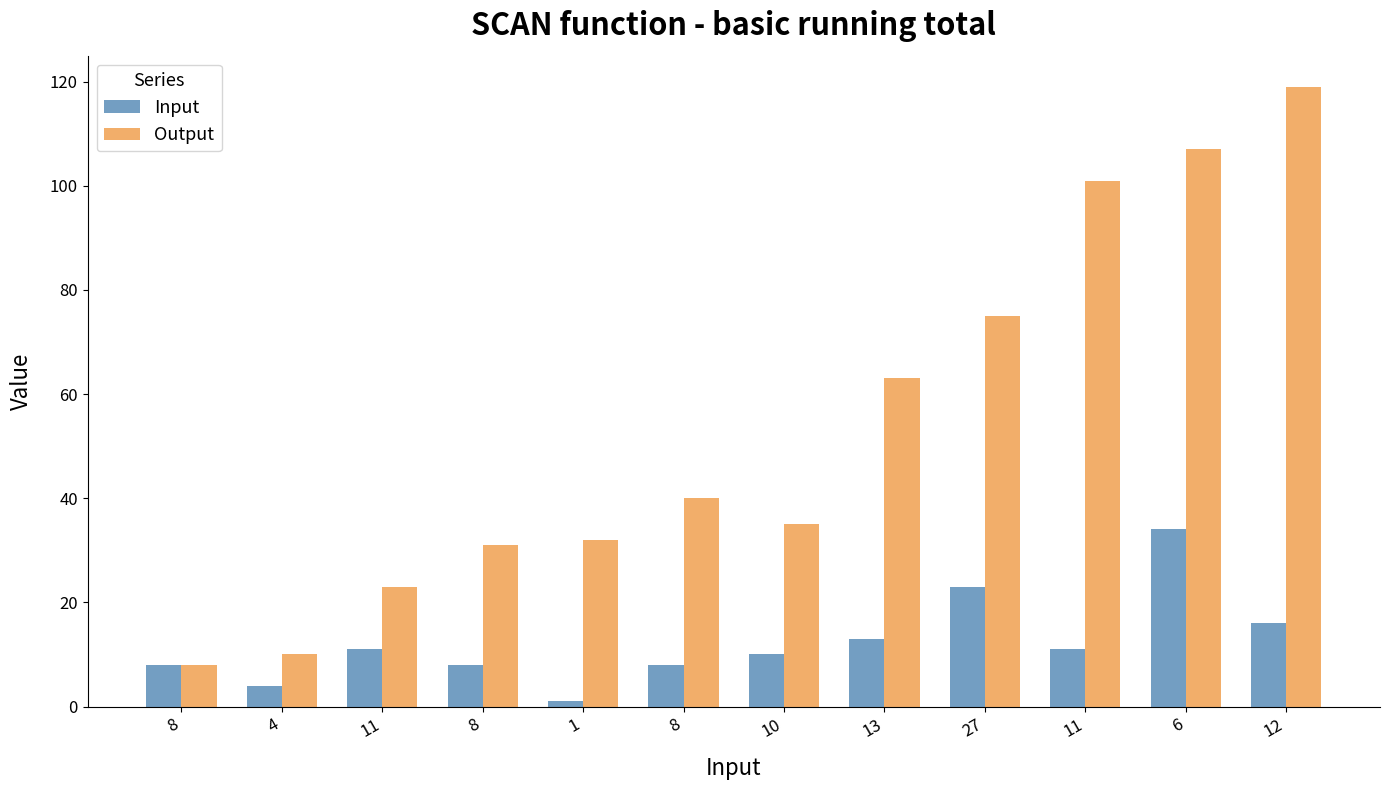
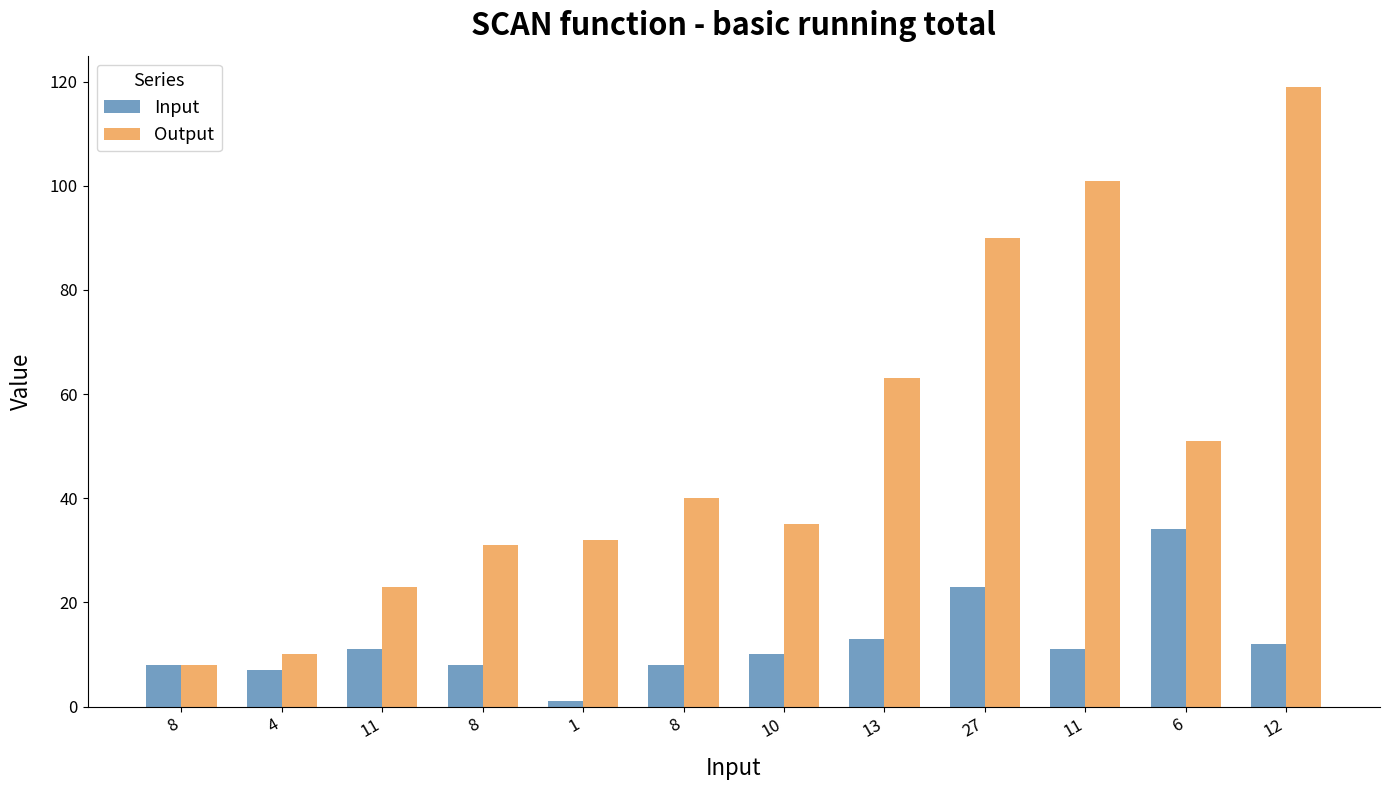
Input, 4: 4 -> 7
Output, 27: 75 -> 90
Output, 6: 107 -> 51
Input, 12: 16 -> 12
